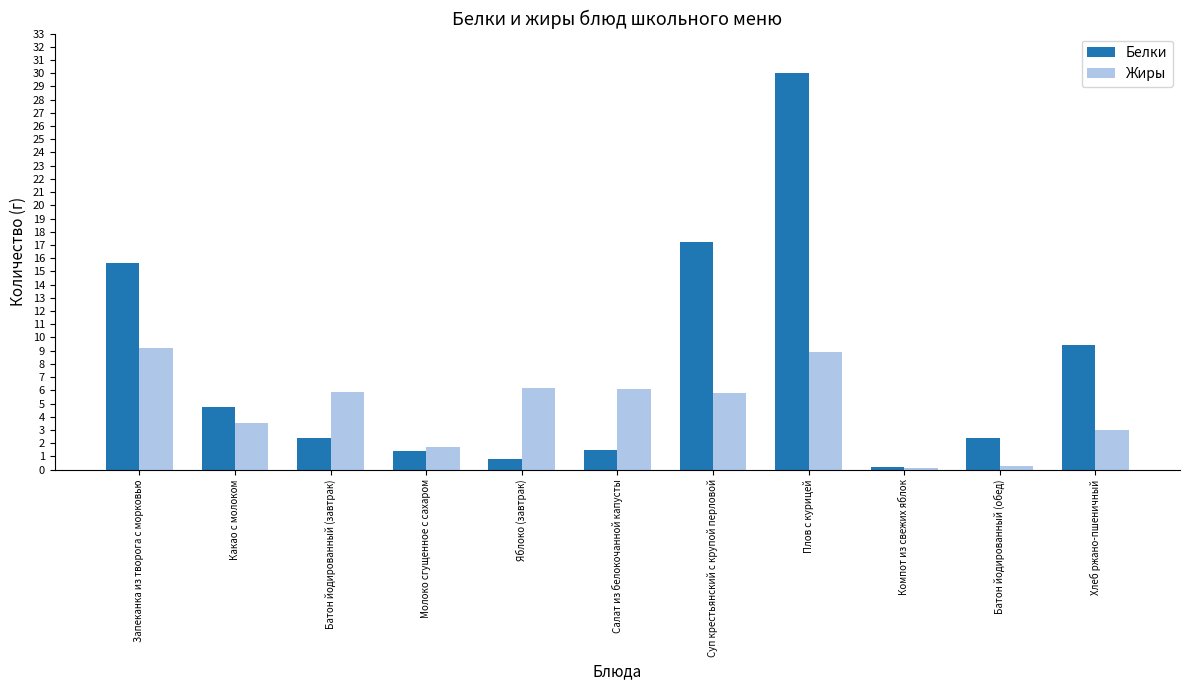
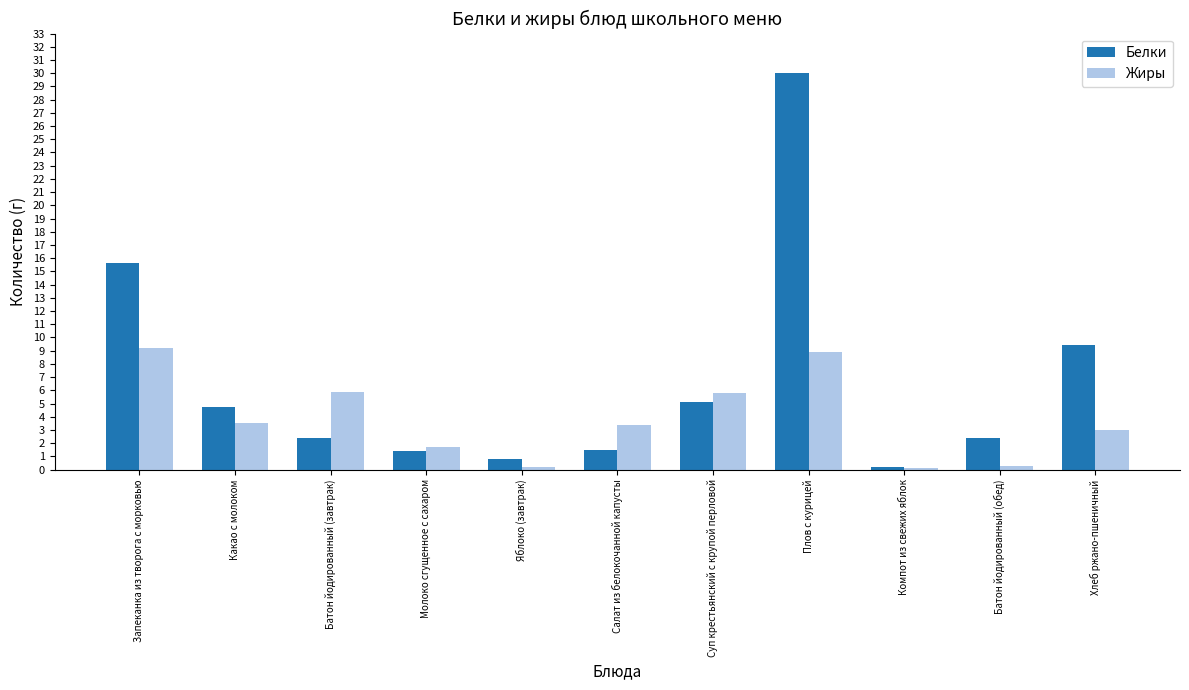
Жиры, Яблоко (завтрак): 6.2 -> 0.2
Жиры, Салат из белокочанной капусты: 6.1 -> 3.4
Белки, Суп крестьянский с крупой перловой: 17.2 -> 5.1
